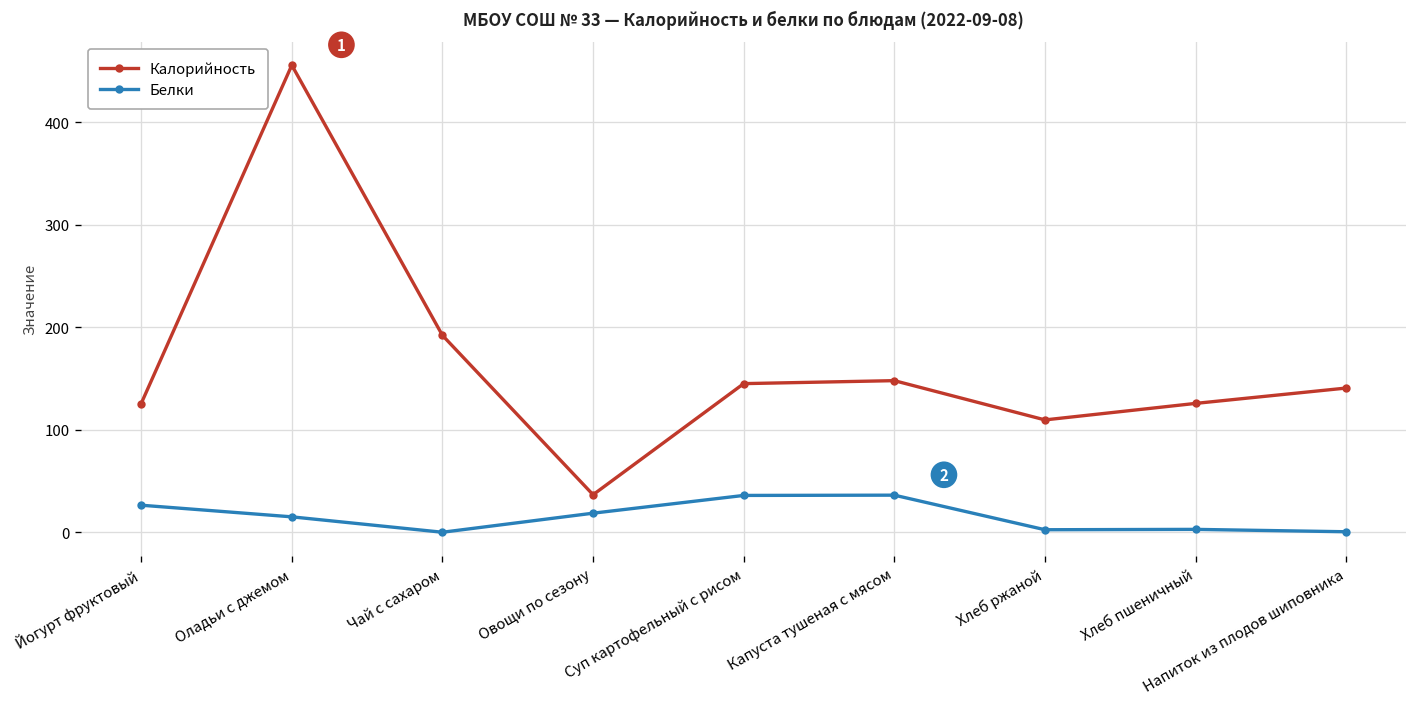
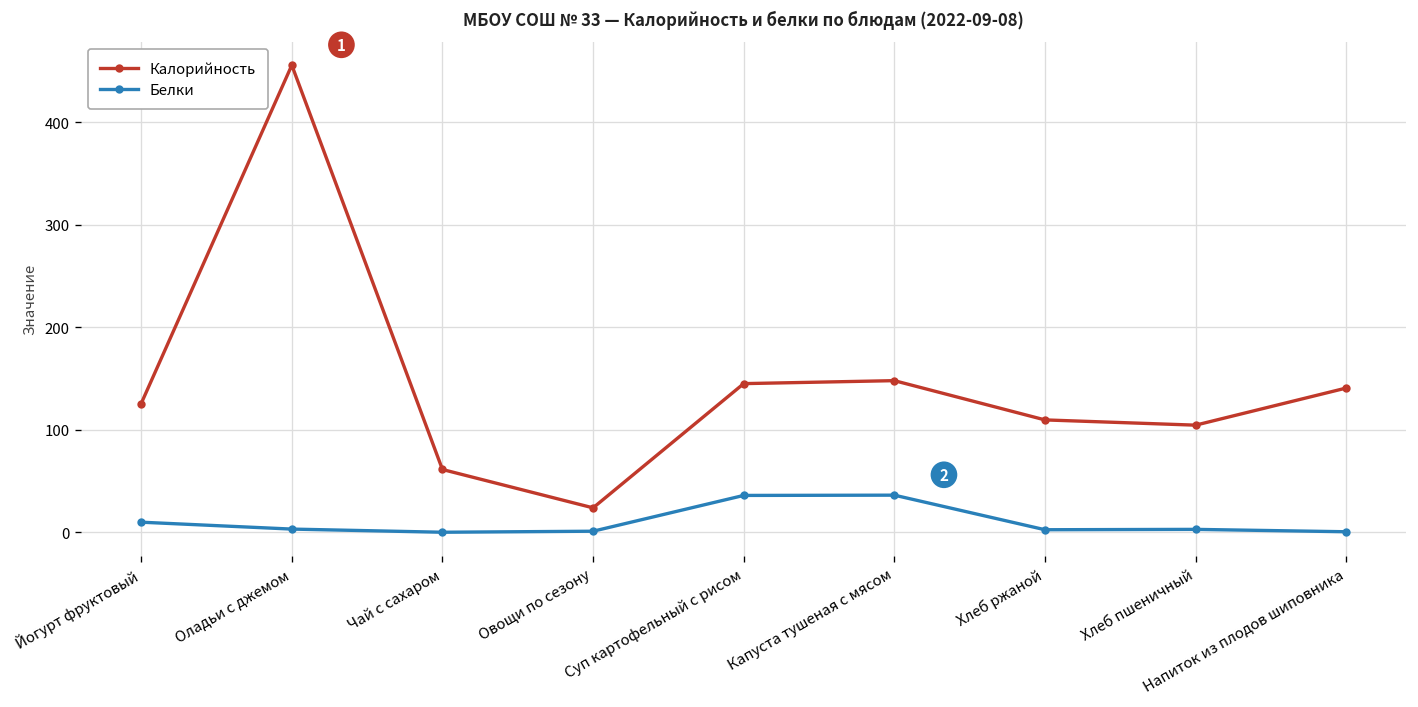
Белки, Йогурт фруктовый: 30 -> 10
Белки, Оладьи с джемом: 20 -> 0
Калорийность, Чай с сахаром: 190 -> 60
Калорийность, Овощи по сезону: 40 -> 20
Белки, Овощи по сезону: 20 -> 0
Калорийность, Хлеб пшеничный: 130 -> 100
